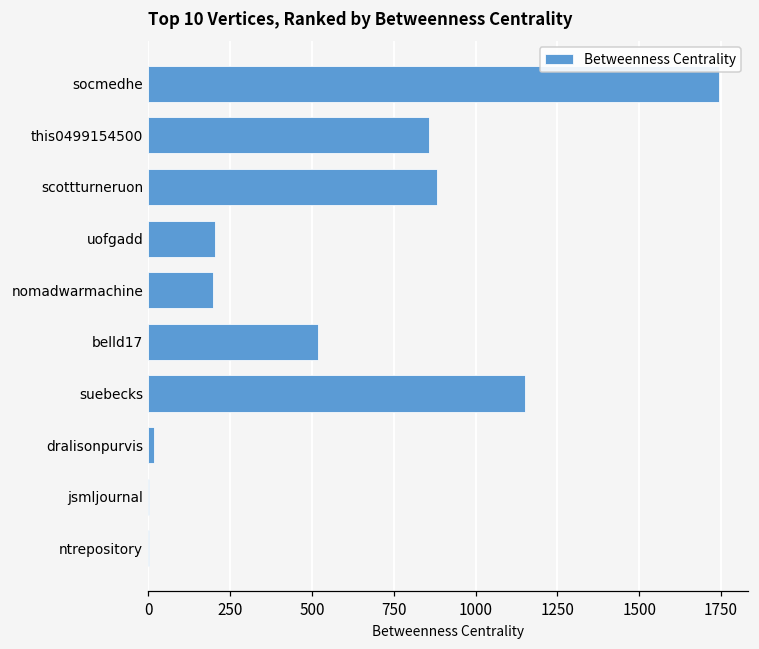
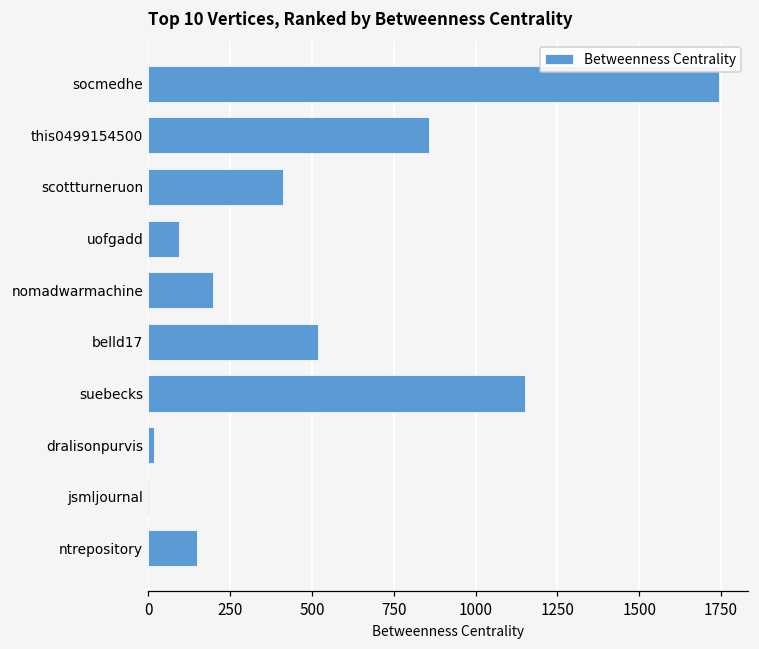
scottturneruon: 880 -> 410
uofgadd: 200 -> 90
ntrepository: 0 -> 150
